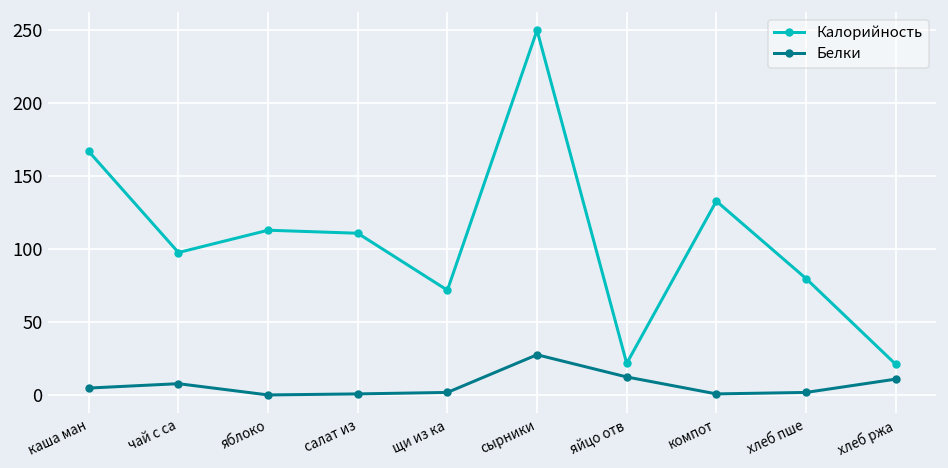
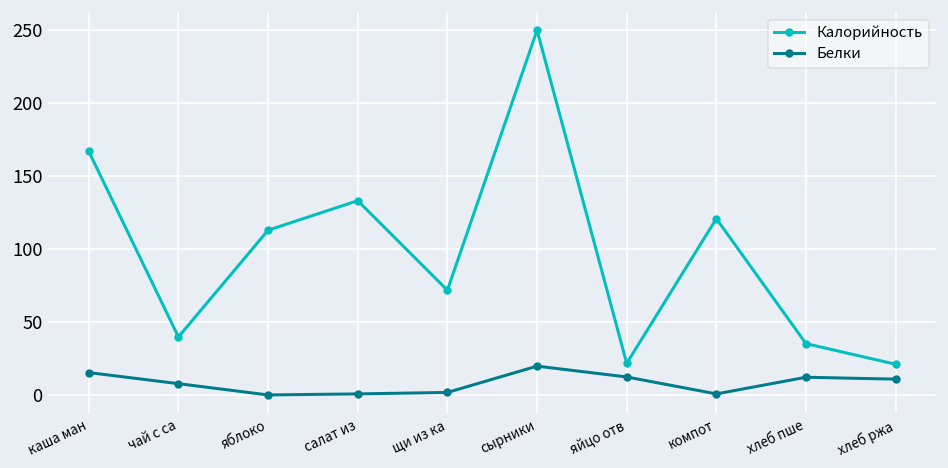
Белки, каша ман: 5 -> 16
Калорийность, чай с са: 98 -> 40
Калорийность, салат из: 111 -> 133
Белки, сырники: 28 -> 20
Калорийность, компот: 133 -> 121
Калорийность, хлеб пше: 80 -> 35
Белки, хлеб пше: 2 -> 12
